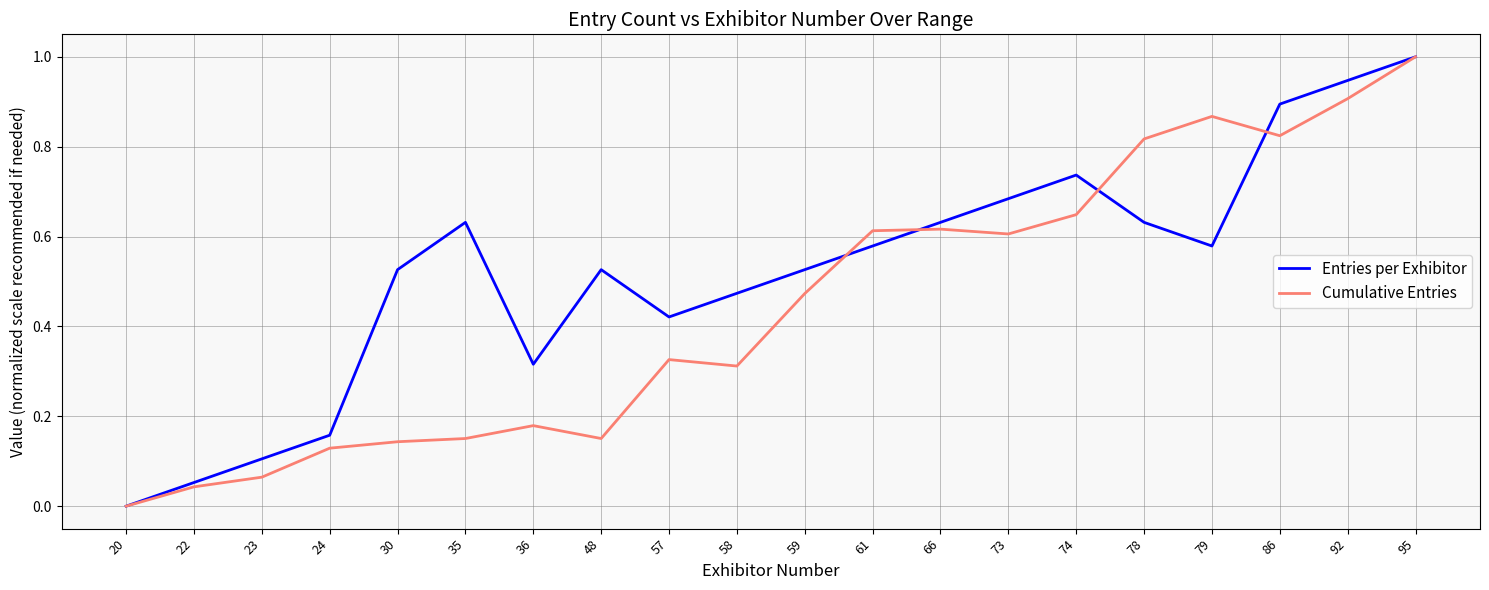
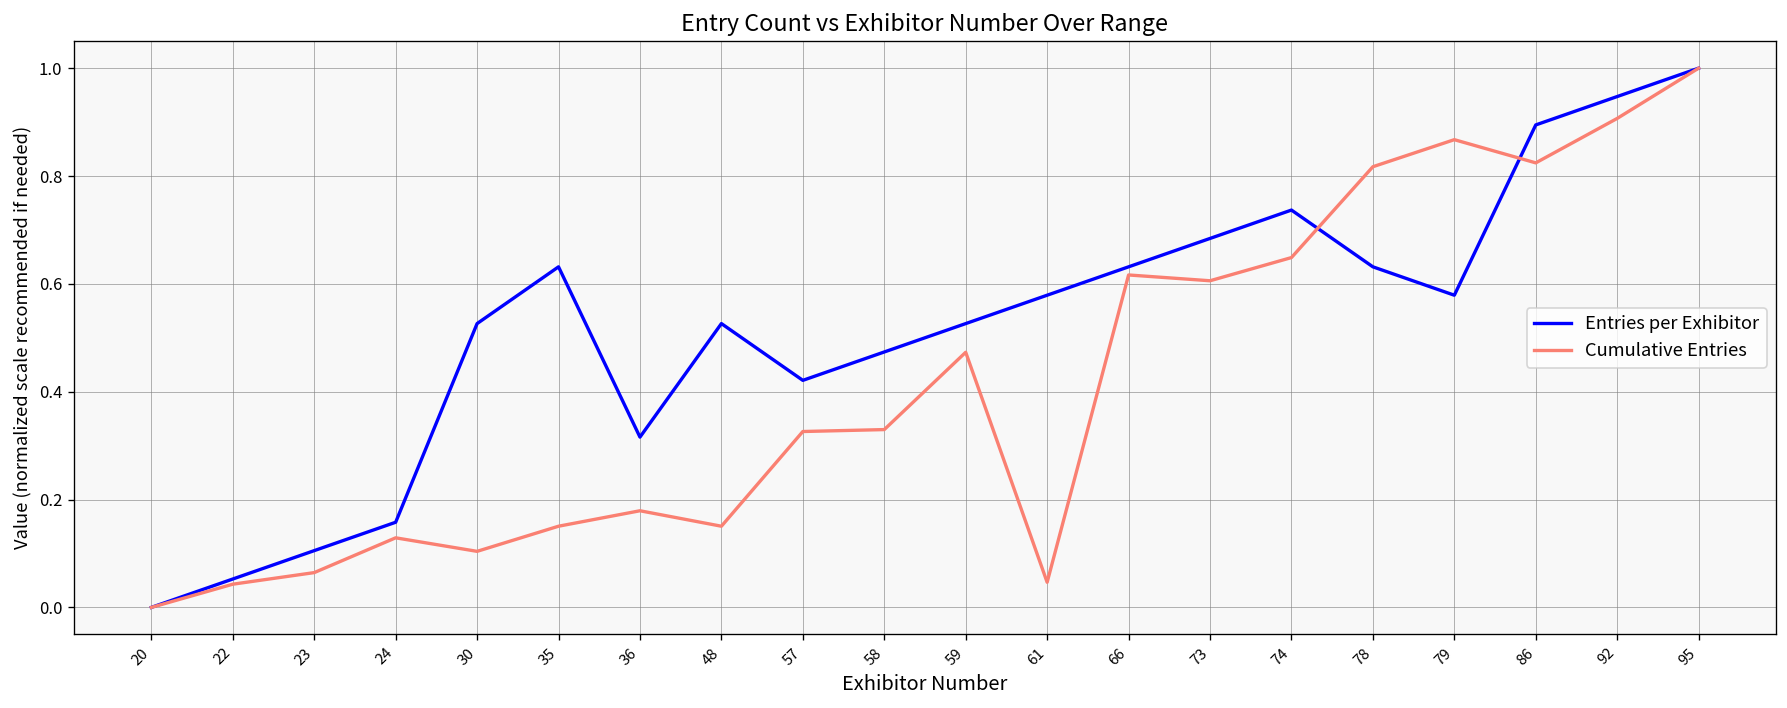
Cumulative Entries, 30: 0.14 -> 0.10
Cumulative Entries, 58: 0.31 -> 0.33
Cumulative Entries, 61: 0.61 -> 0.05
